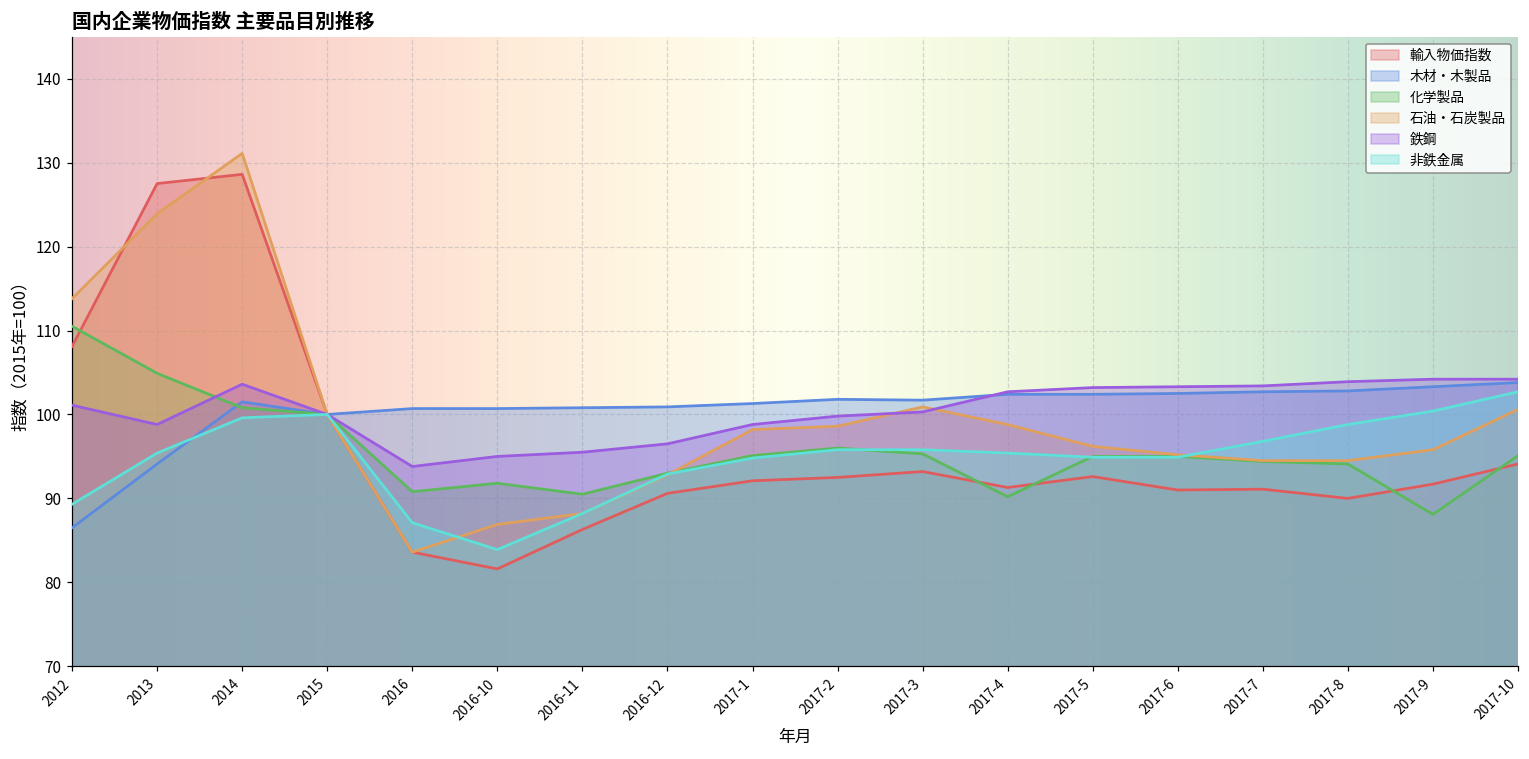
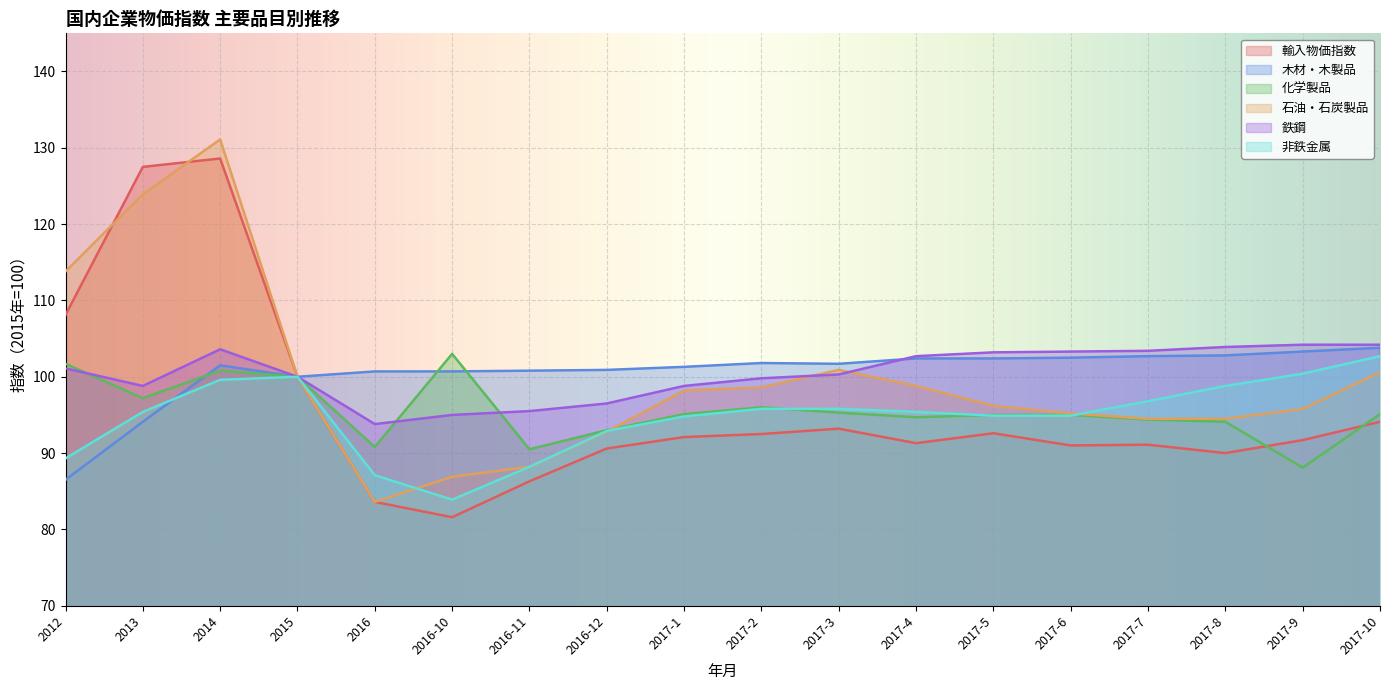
化学製品, 2012: 111 -> 102
化学製品, 2013: 105 -> 97
化学製品, 2016-10: 92 -> 103
化学製品, 2017-4: 90 -> 95
